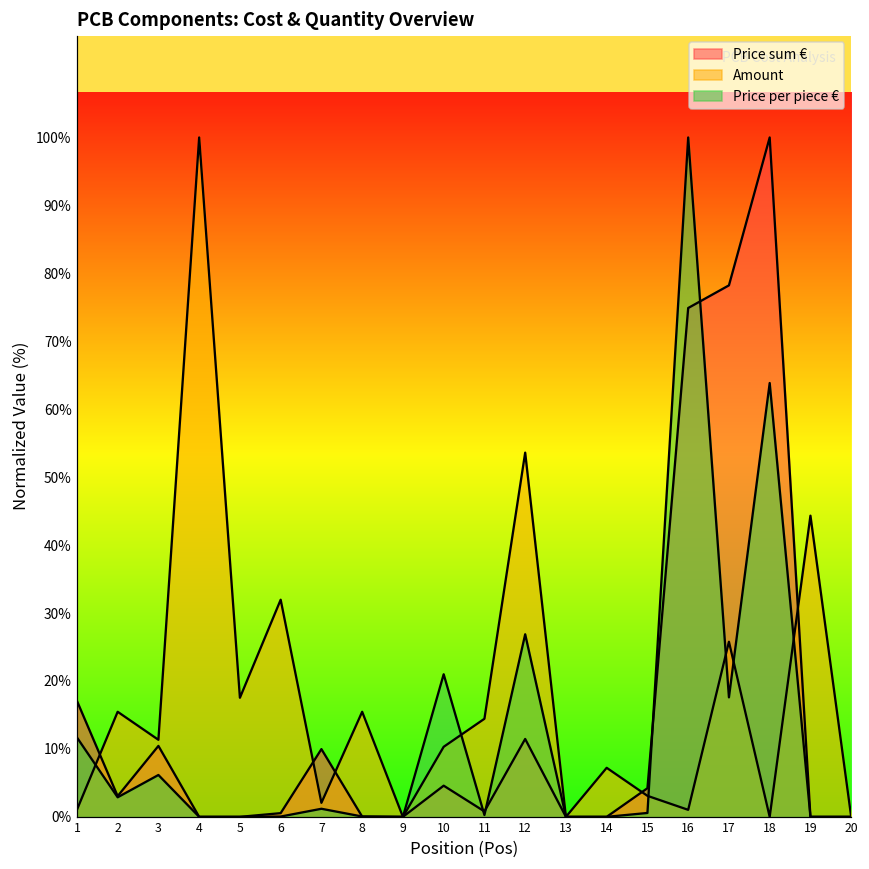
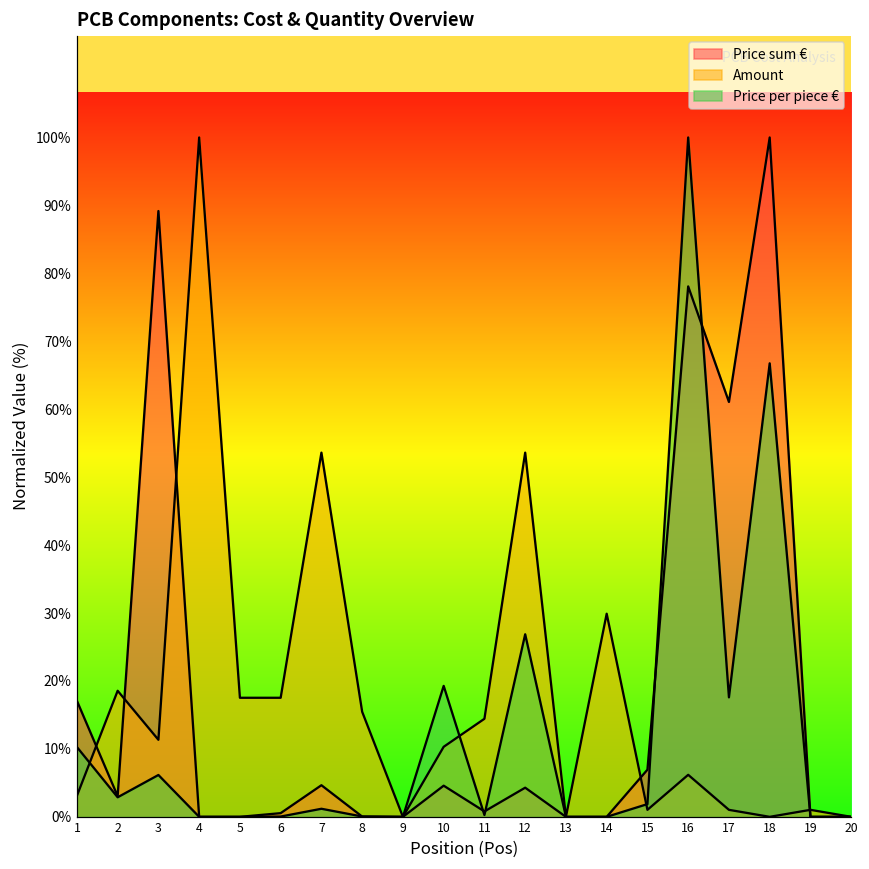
Amount, 1: 1% -> 3%
Price per piece €, 1: 12% -> 10%
Amount, 2: 15% -> 19%
Price sum €, 3: 10% -> 89%
Amount, 6: 32% -> 18%
Price sum €, 7: 10% -> 5%
Amount, 7: 2% -> 54%
Price per piece €, 10: 21% -> 19%
Price sum €, 12: 11% -> 4%
Amount, 14: 7% -> 30%
Price sum €, 15: 4% -> 7%
Amount, 15: 3% -> 1%
Price per piece €, 15: 1% -> 2%
Price sum €, 16: 75% -> 78%
Amount, 16: 1% -> 6%
Price sum €, 17: 78% -> 61%
Amount, 17: 26% -> 1%
Price per piece €, 18: 64% -> 67%
Amount, 19: 44% -> 1%
